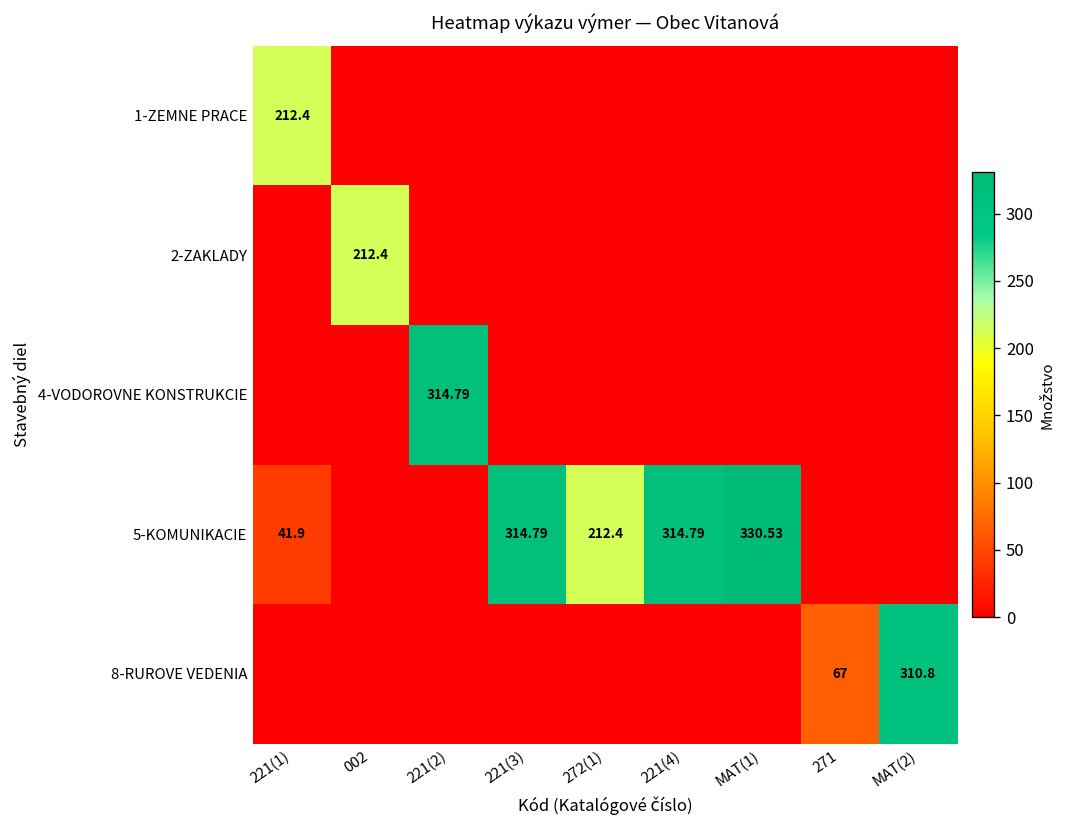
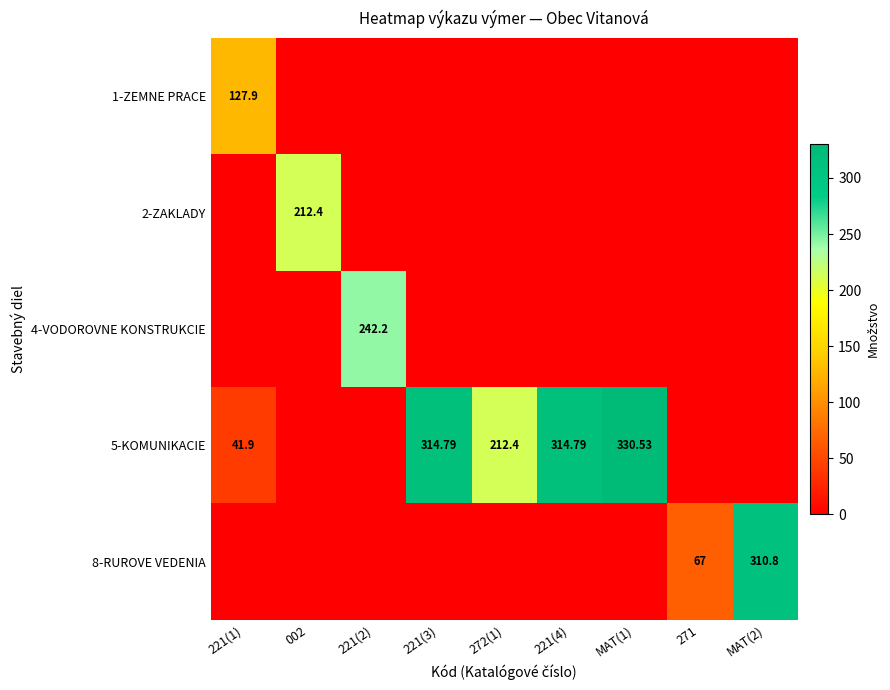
1-ZEMNE PRACE, 221(1): 212.4 -> 127.9
4-VODOROVNE KONSTRUKCIE, 221(2): 314.79 -> 242.2
